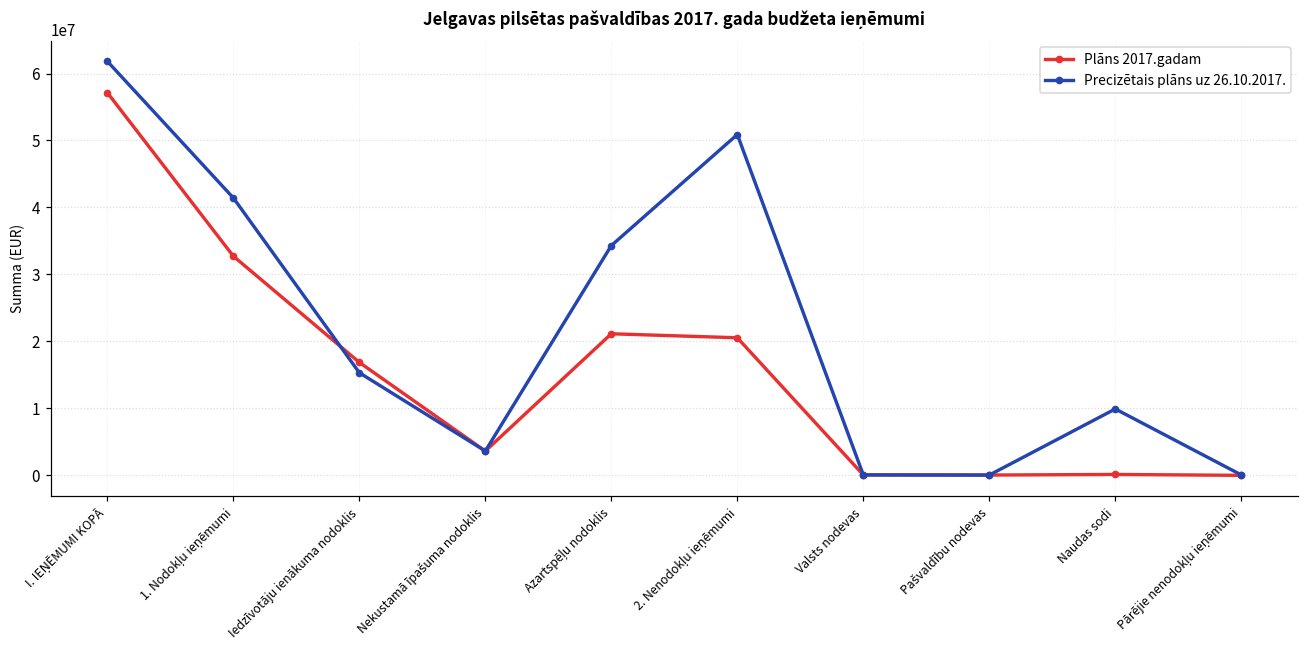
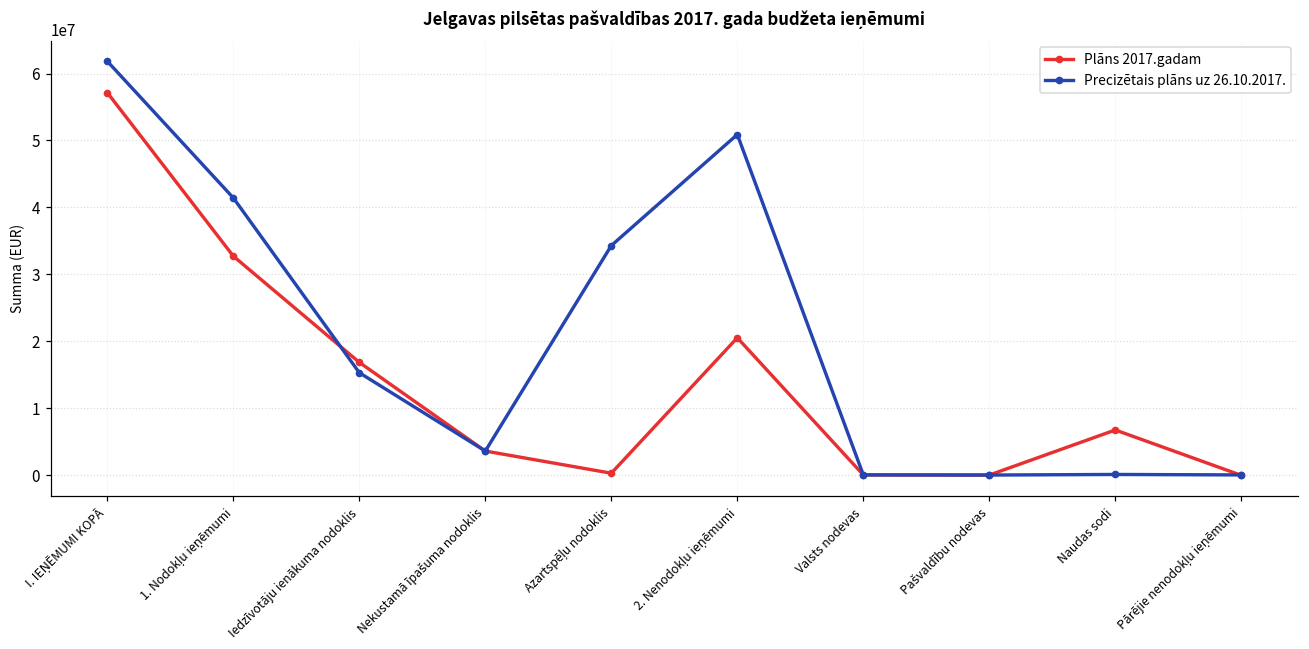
Plāns 2017.gadam, Azartspēļu nodoklis: 21000000 -> 0
Plāns 2017.gadam, Naudas sodi: 0 -> 7000000
Precizētais plāns uz 26.10.2017., Naudas sodi: 10000000 -> 0
